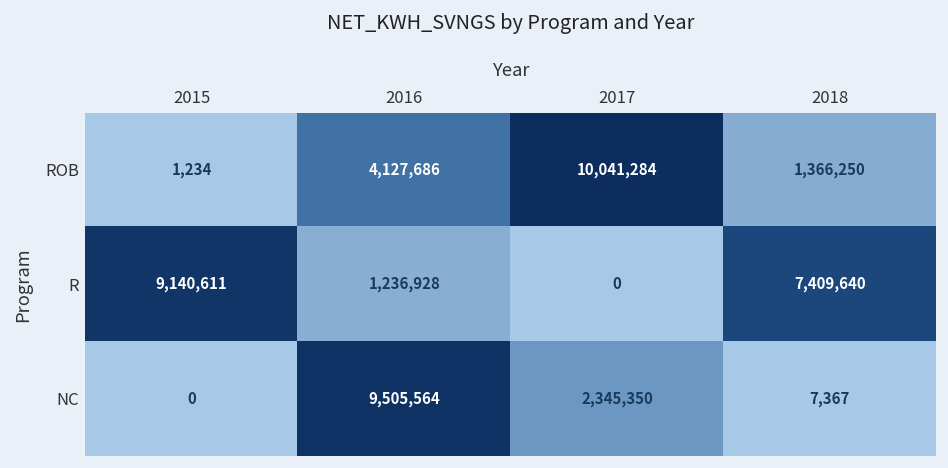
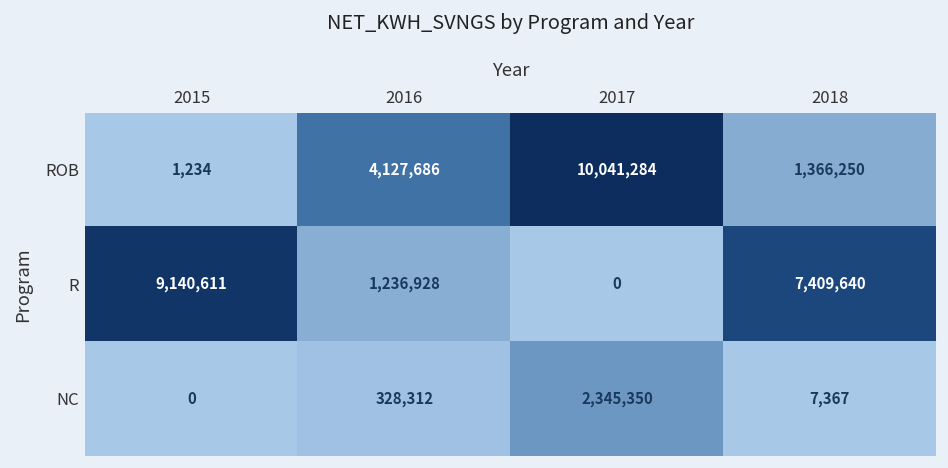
NC, 2016: 9,505,564 -> 328,312
